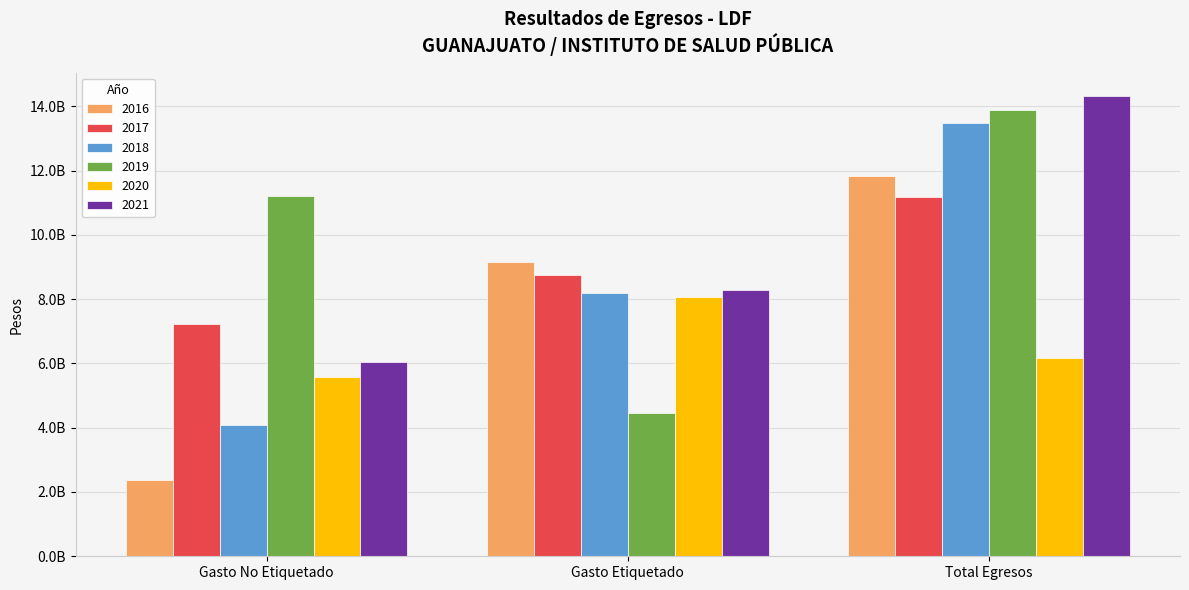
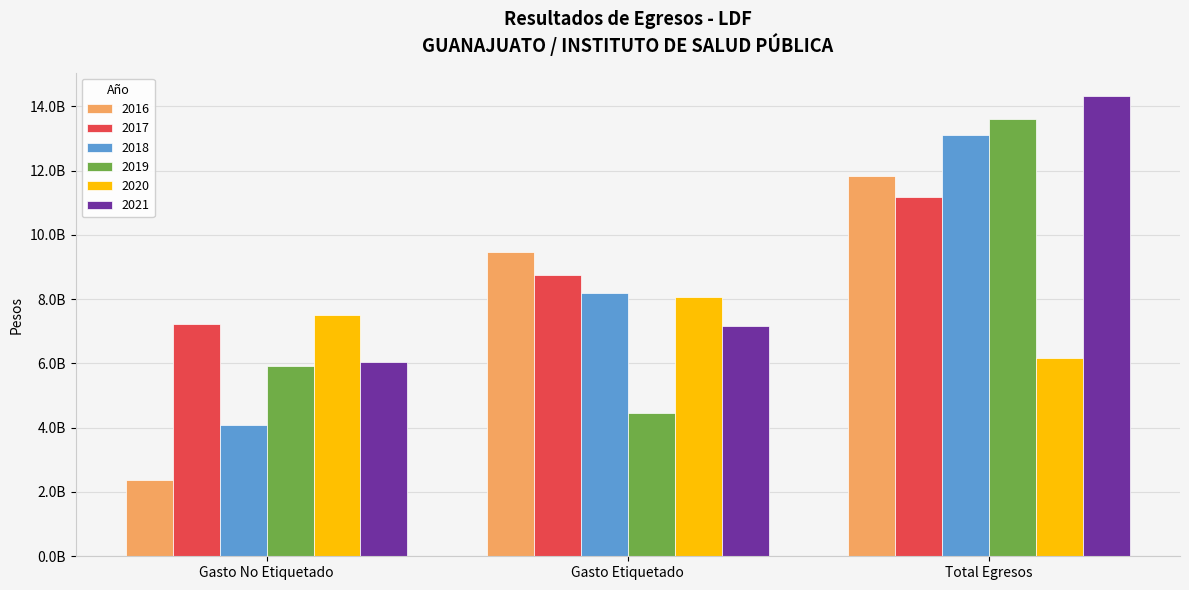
2019, Gasto No Etiquetado: 11200000000 -> 5900000000
2020, Gasto No Etiquetado: 5600000000 -> 7500000000
2016, Gasto Etiquetado: 9100000000 -> 9500000000
2021, Gasto Etiquetado: 8300000000 -> 7200000000
2018, Total Egresos: 13500000000 -> 13100000000
2019, Total Egresos: 13900000000 -> 13600000000
